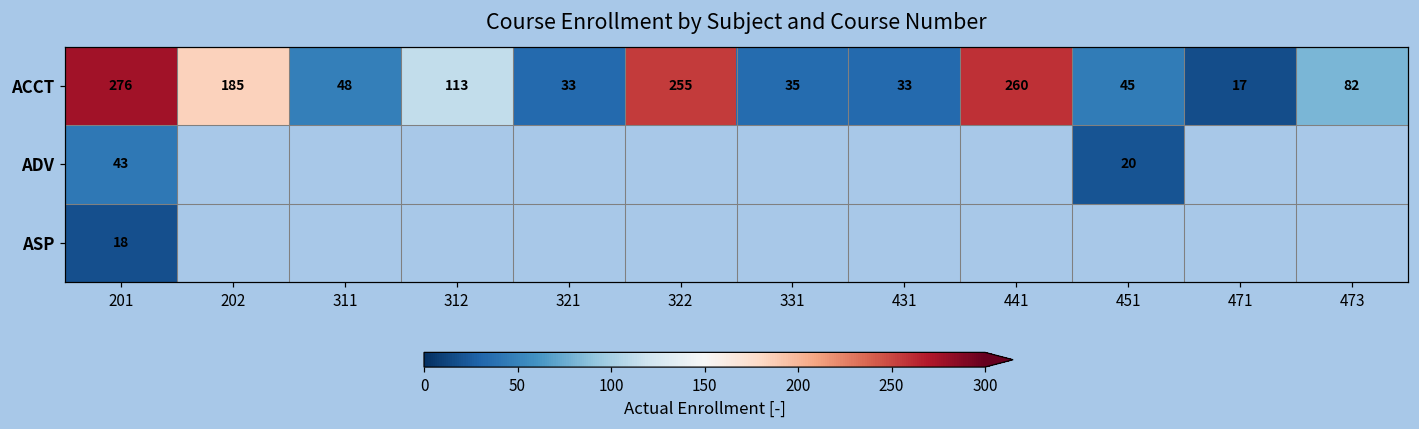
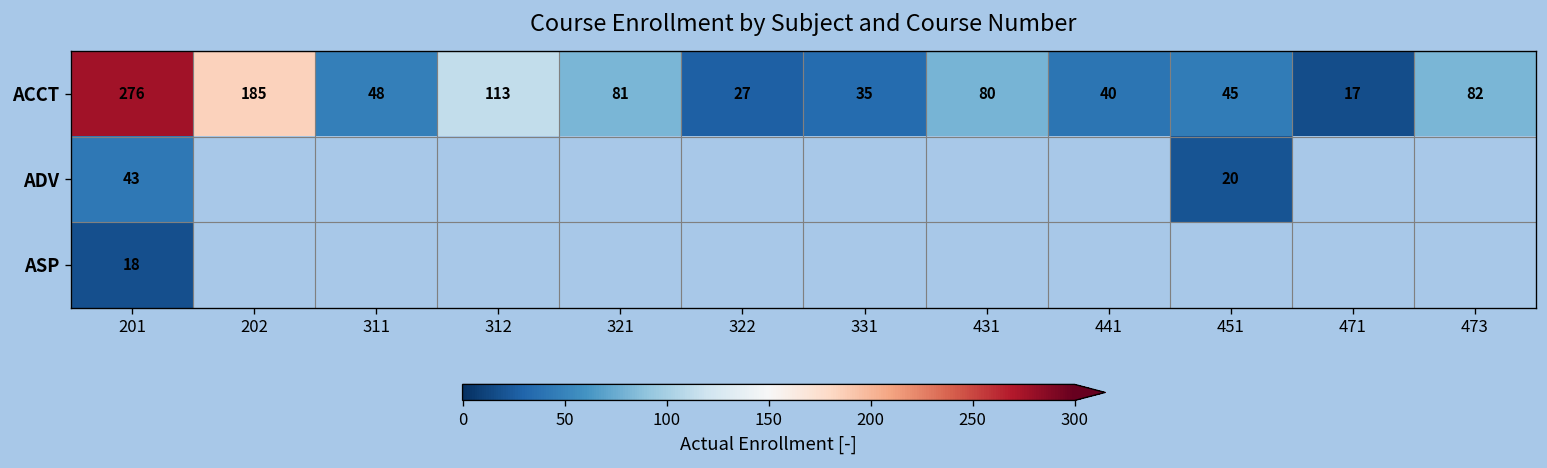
ACCT, 321: 33 -> 81
ACCT, 322: 255 -> 27
ACCT, 431: 33 -> 80
ACCT, 441: 260 -> 40
